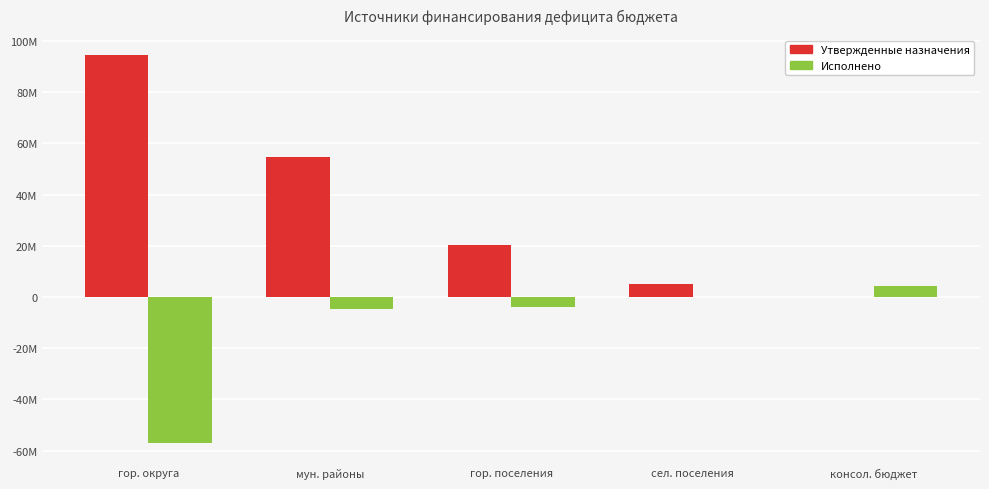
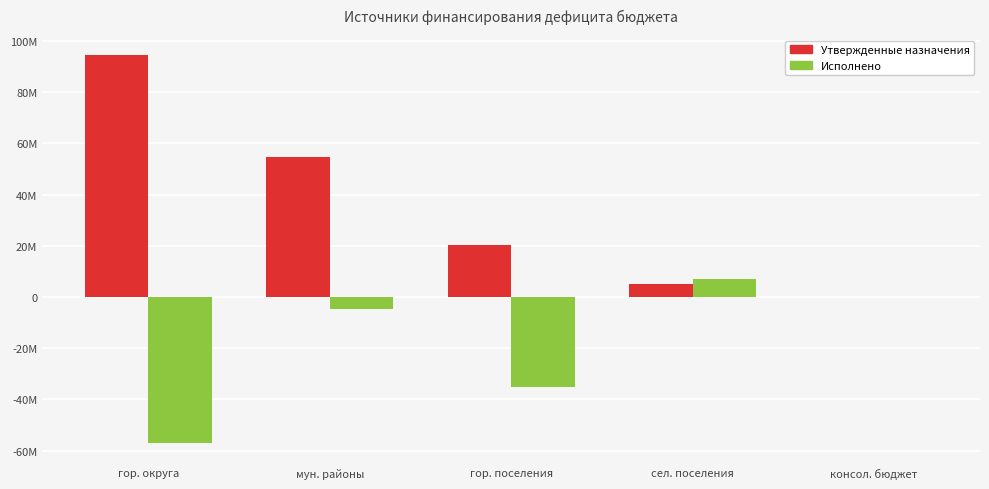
Исполнено, гор. поселения: -4000000 -> -35000000
Исполнено, сел. поселения: 0 -> 7000000
Исполнено, консол. бюджет: 4000000 -> 0
